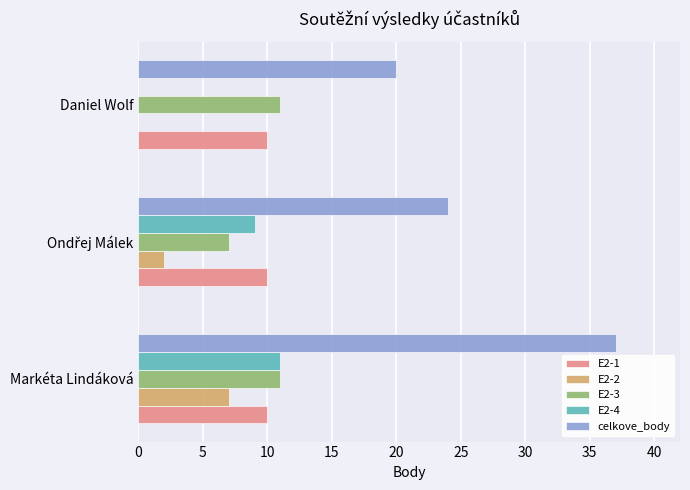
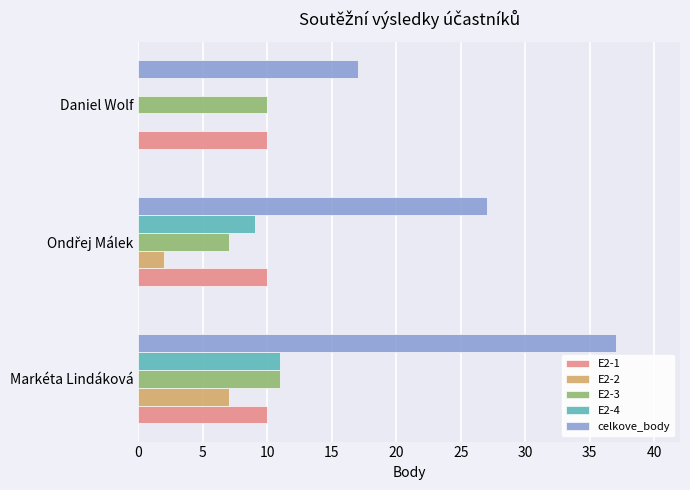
celkove_body, Daniel Wolf: 20 -> 17
E2-3, Daniel Wolf: 11 -> 10
celkove_body, Ondřej Málek: 24 -> 27
